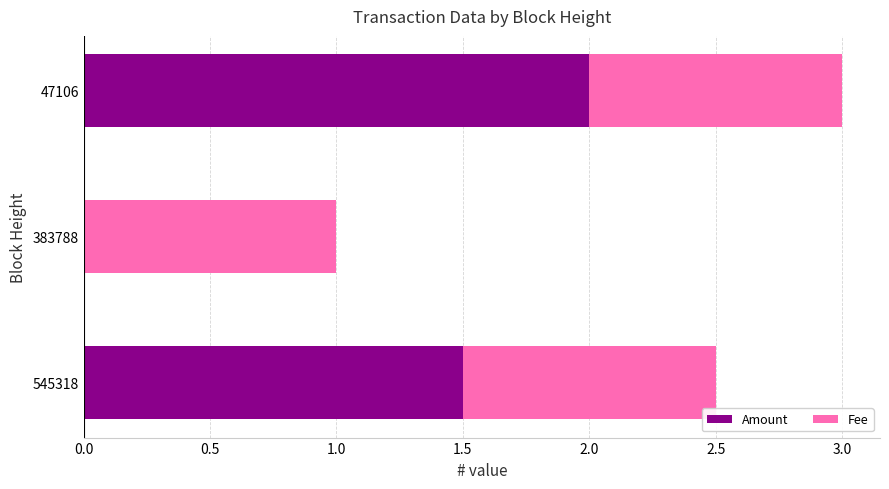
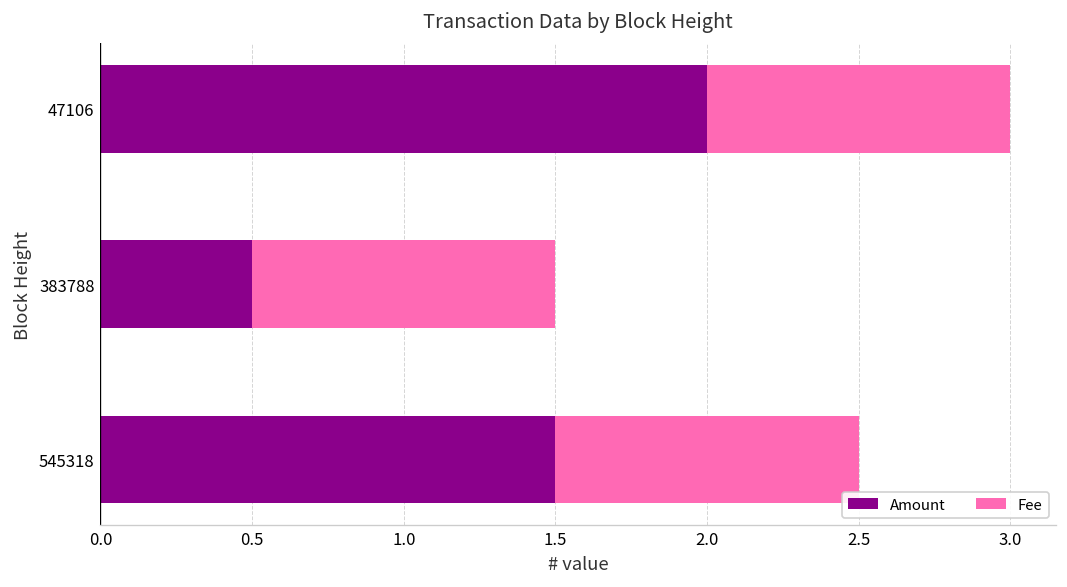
Amount, 383788: 0.0 -> 0.5
